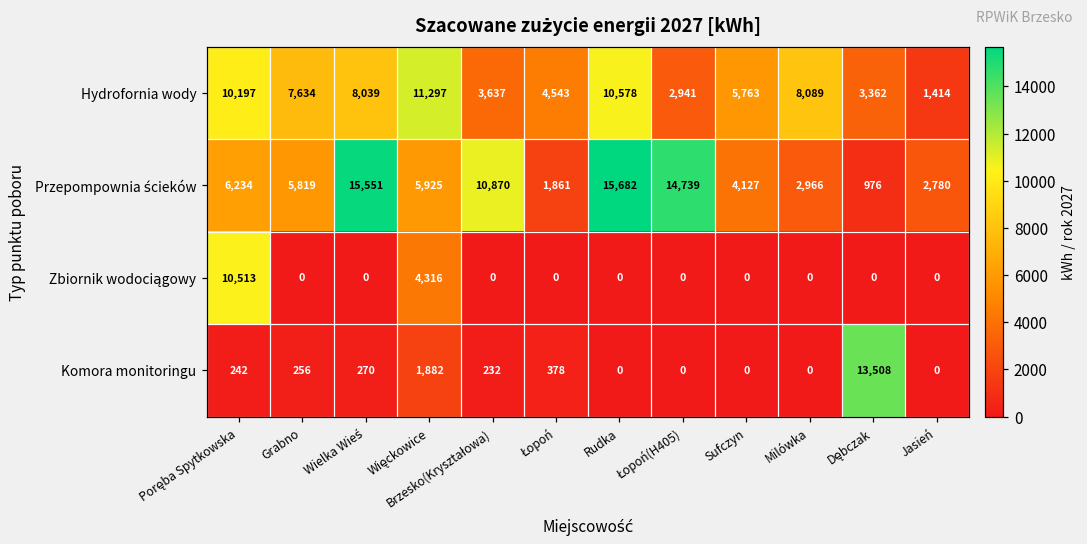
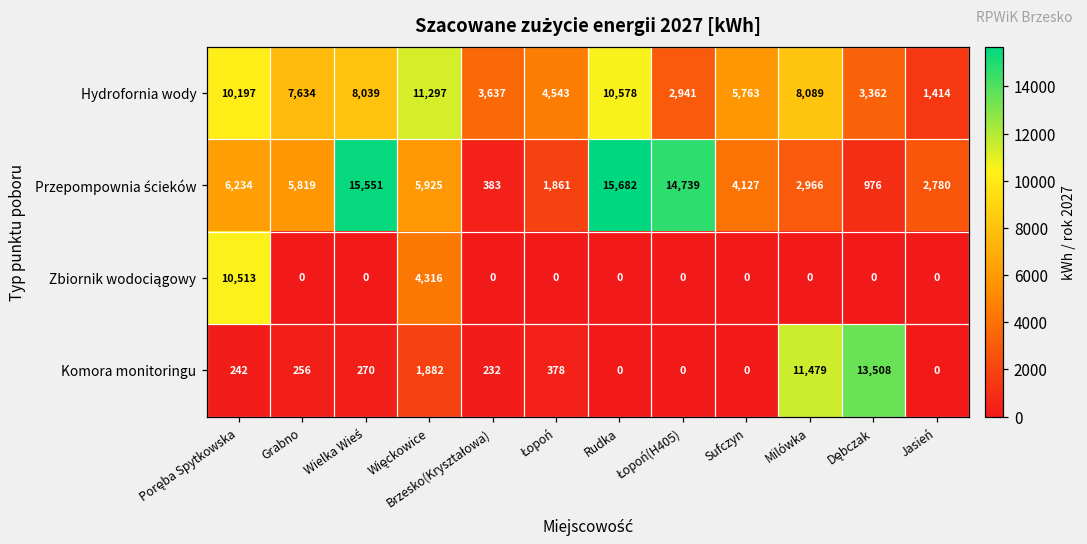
Przepompownia ścieków, Brzesko(Kryształowa): 10,870 -> 383
Komora monitoringu, Milówka: 0 -> 11,479
